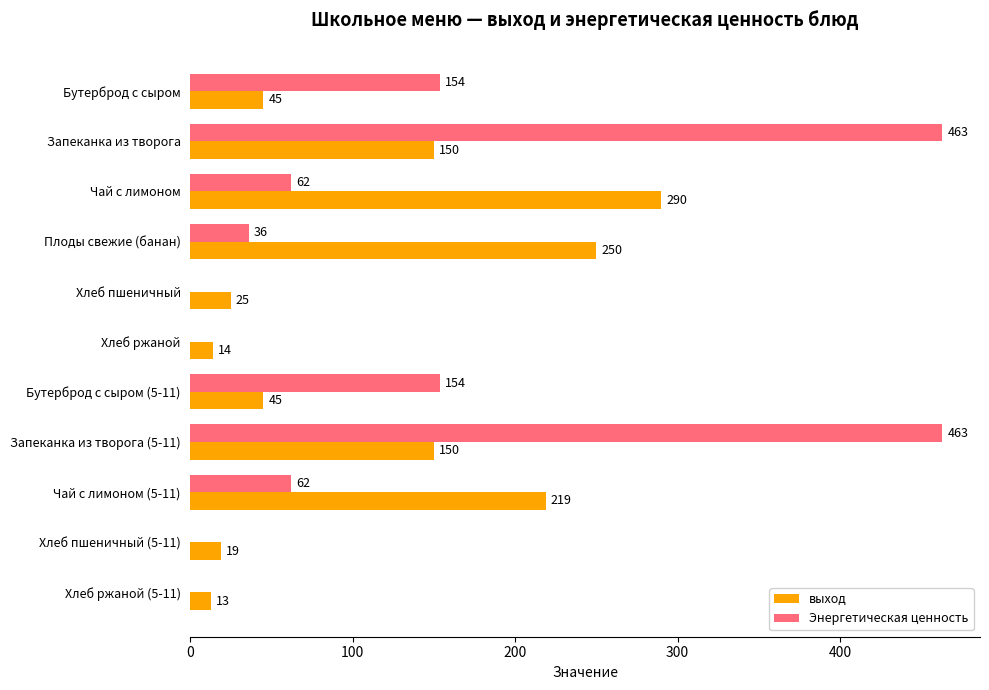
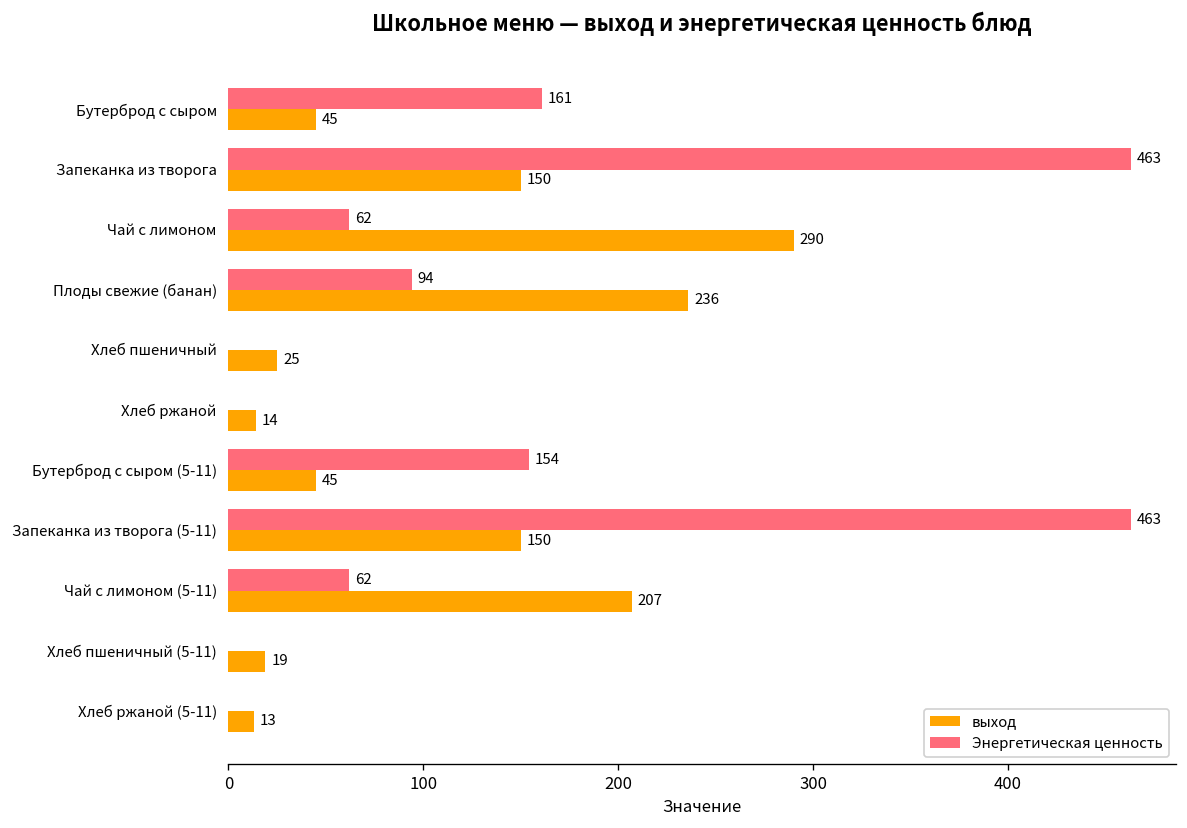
Энергетическая ценность, Бутерброд с сыром: 154 -> 161
Энергетическая ценность, Плоды свежие (банан): 36 -> 94
выход, Плоды свежие (банан): 250 -> 236
выход, Чай с лимоном (5-11): 219 -> 207
